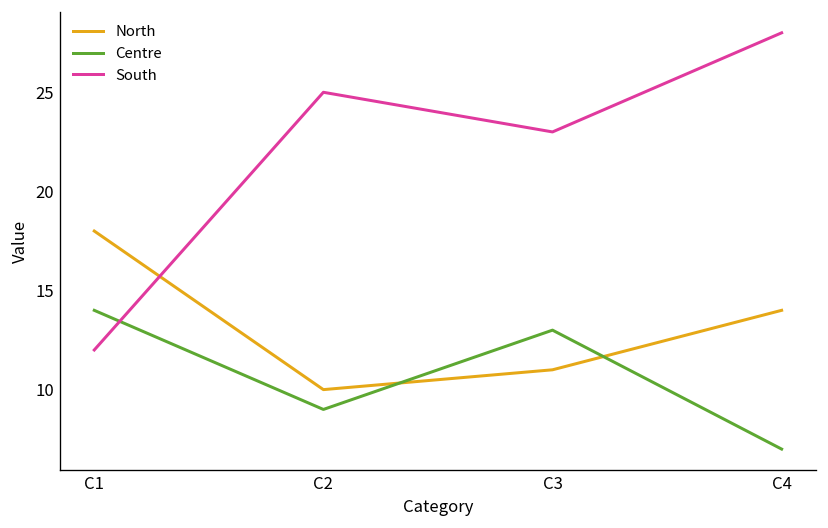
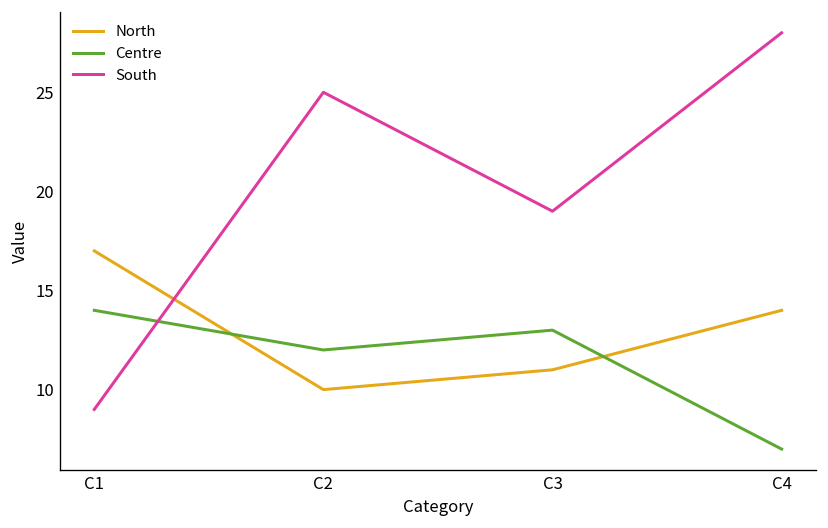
North, C1: 18 -> 17
South, C1: 12 -> 9
Centre, C2: 9 -> 12
South, C3: 23 -> 19
